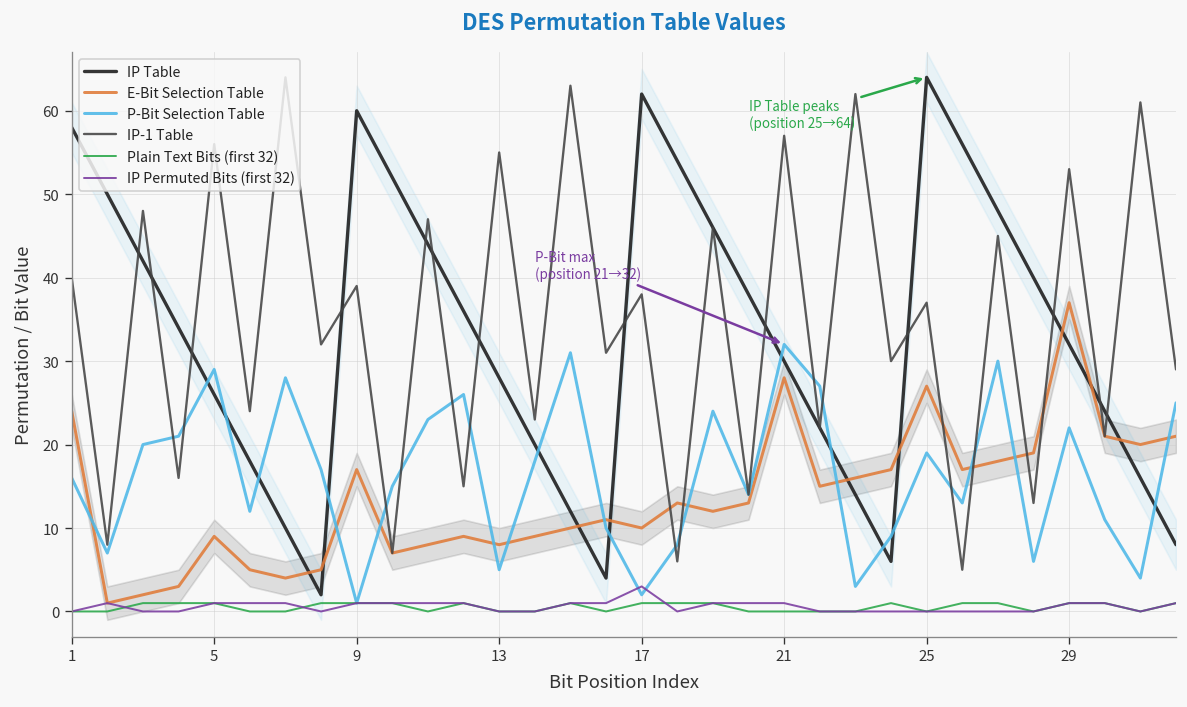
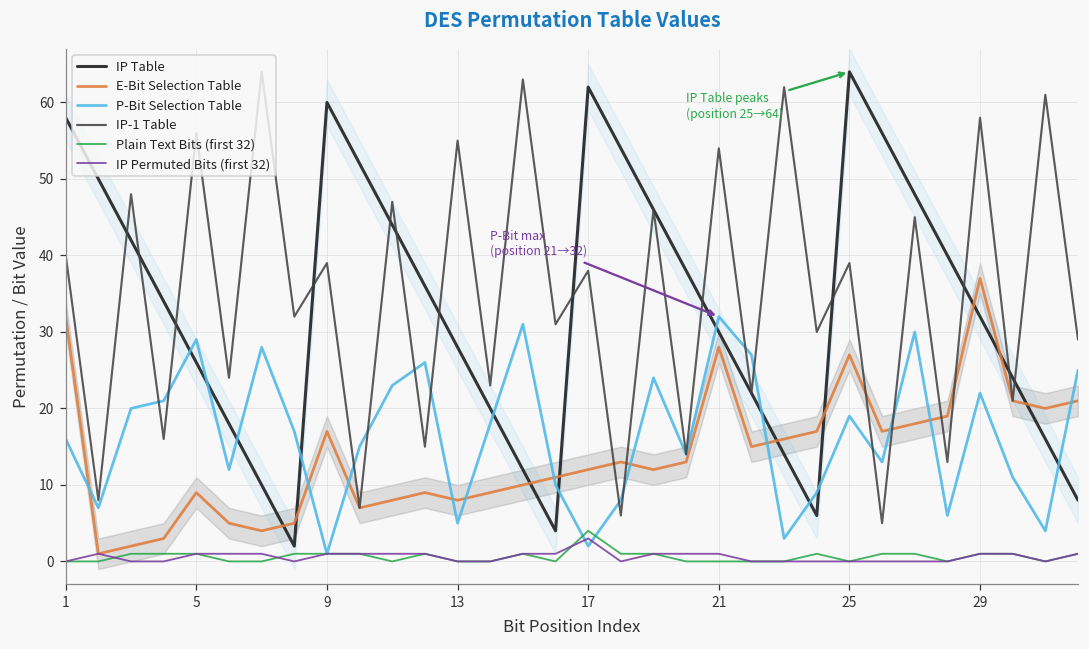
E-Bit Selection Table, 1: 24 -> 32
E-Bit Selection Table, 17: 10 -> 12
Plain Text Bits (first 32), 17: 1 -> 4
IP-1 Table, 21: 57 -> 54
IP-1 Table, 25: 37 -> 39
IP-1 Table, 29: 53 -> 58
